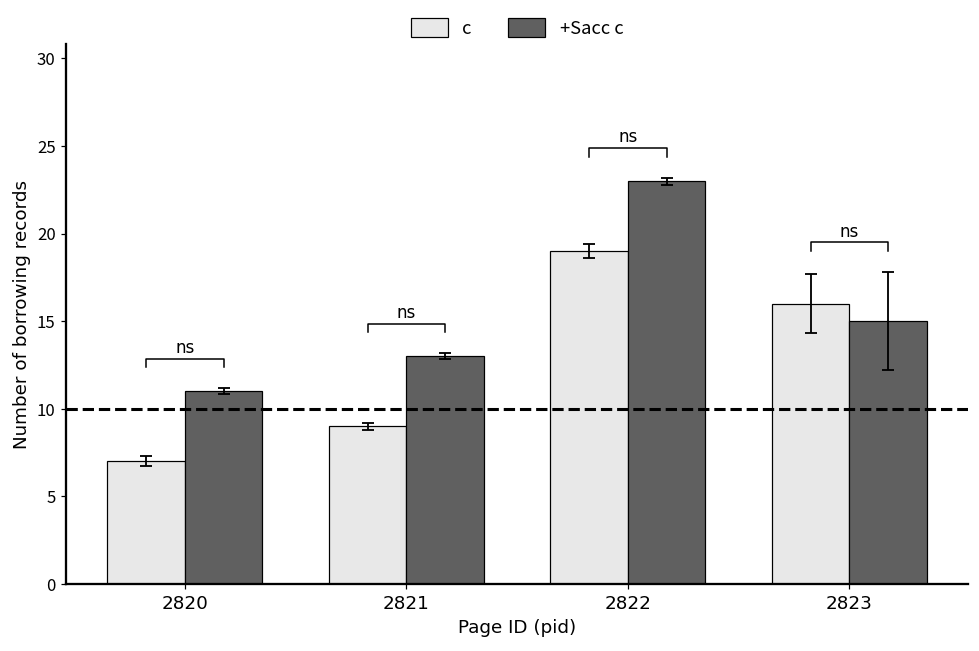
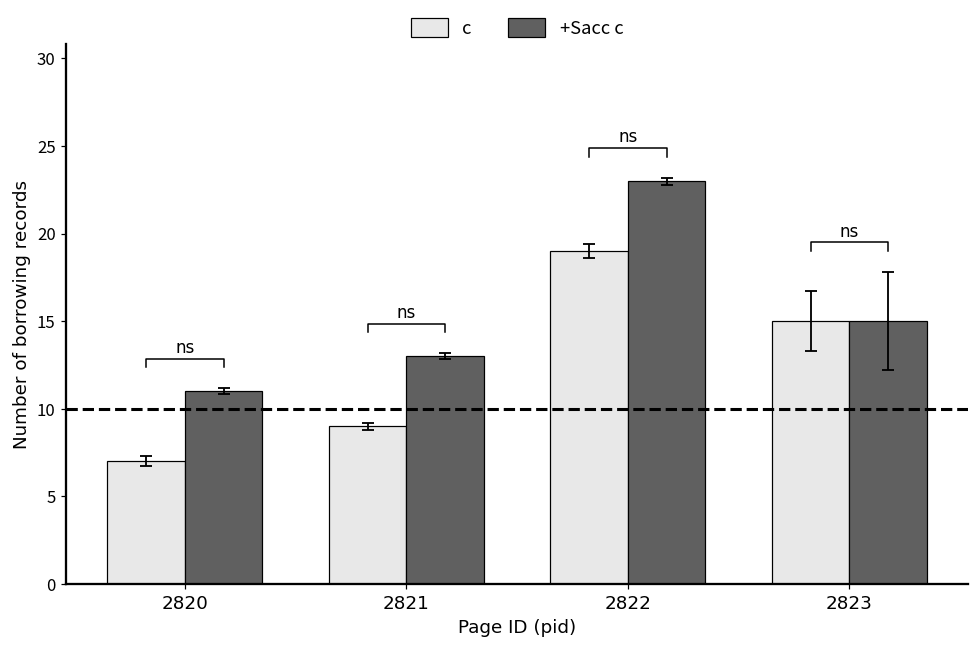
c, 2823: 16 -> 15
